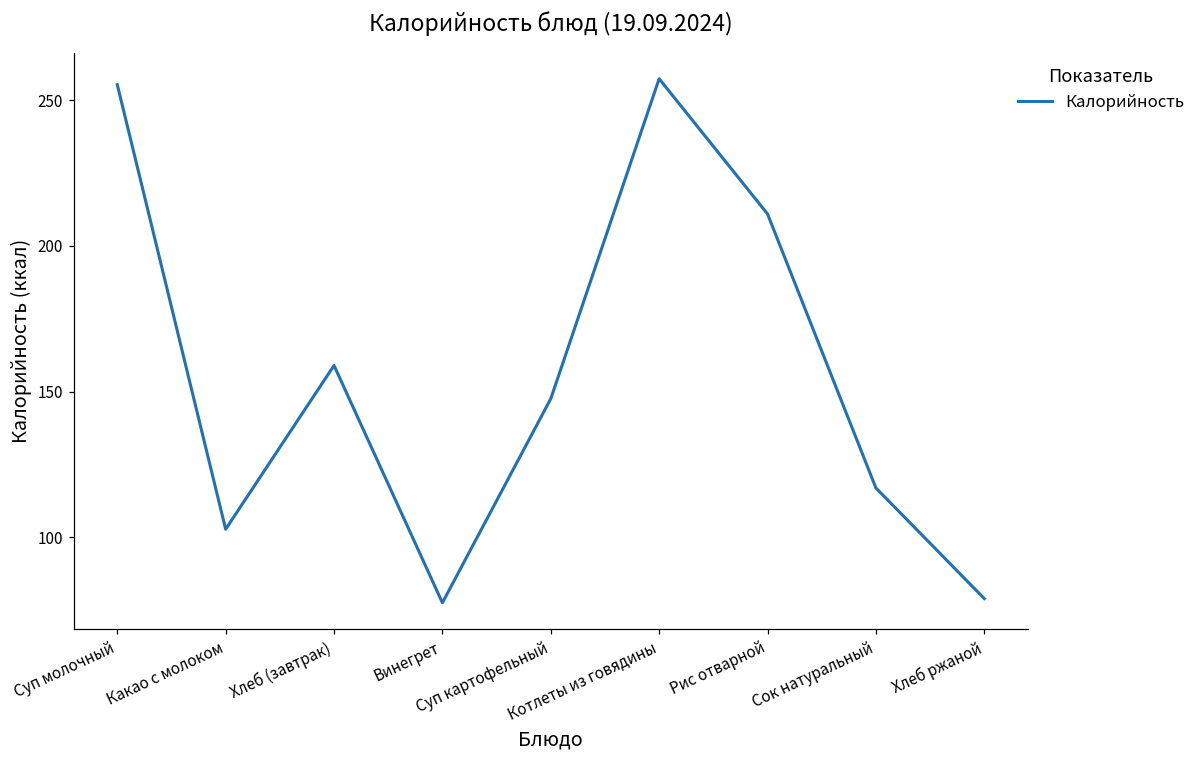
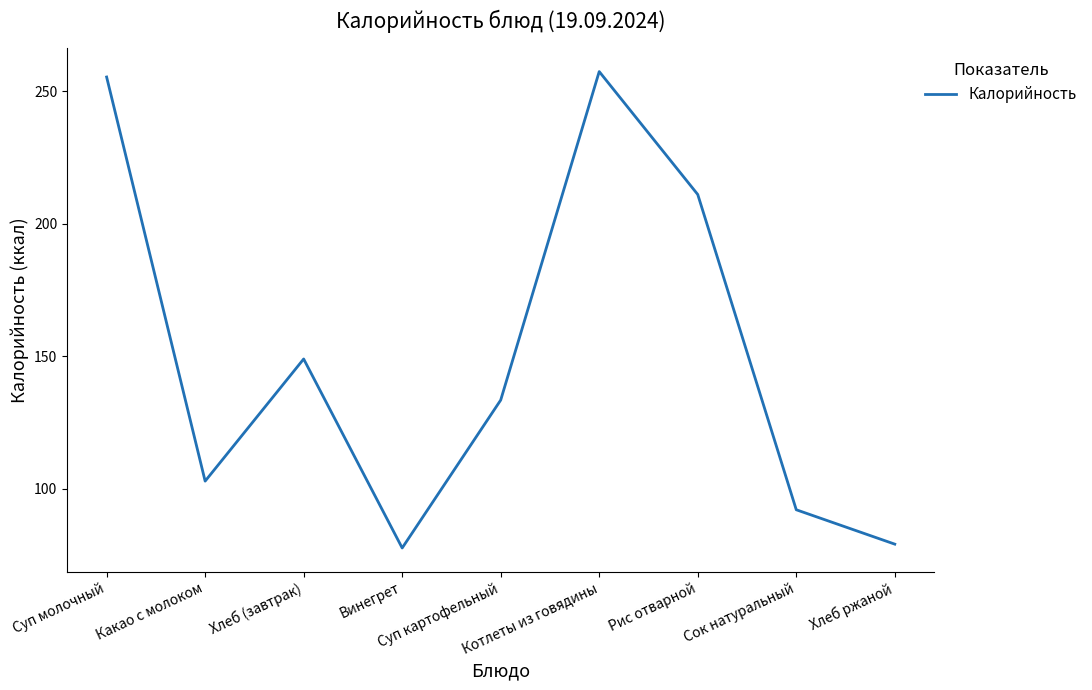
Хлеб (завтрак): 159 -> 149
Суп картофельный: 148 -> 133
Сок натуральный: 117 -> 92
